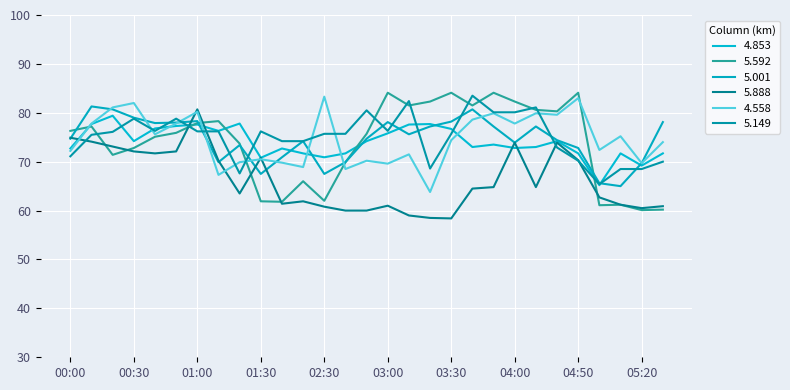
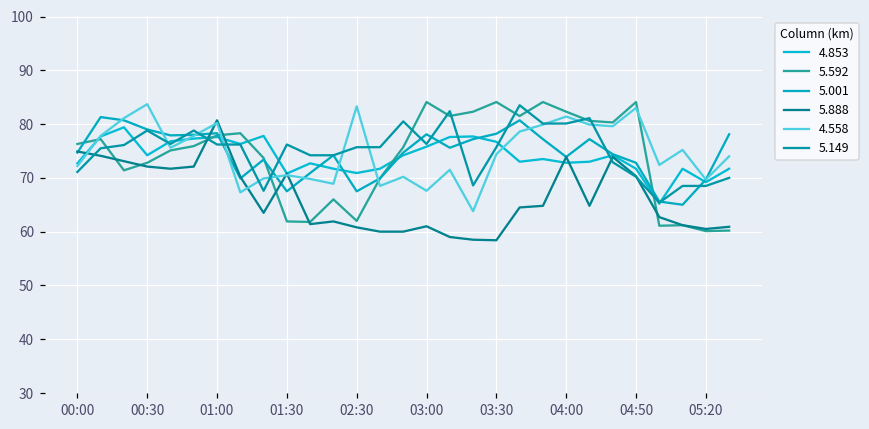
4.558, 00:30: 82 -> 84
4.558, 03:00: 70 -> 68
4.558, 04:00: 78 -> 81
